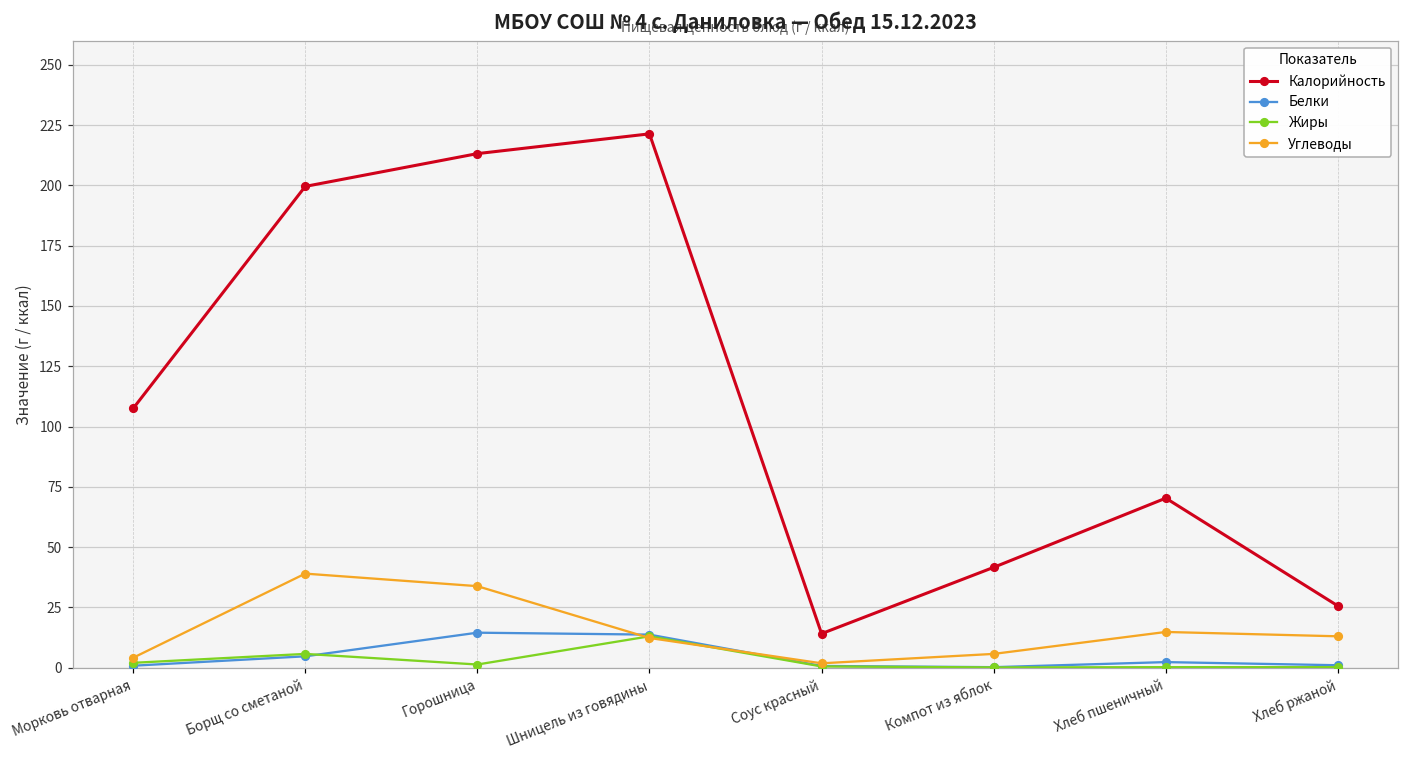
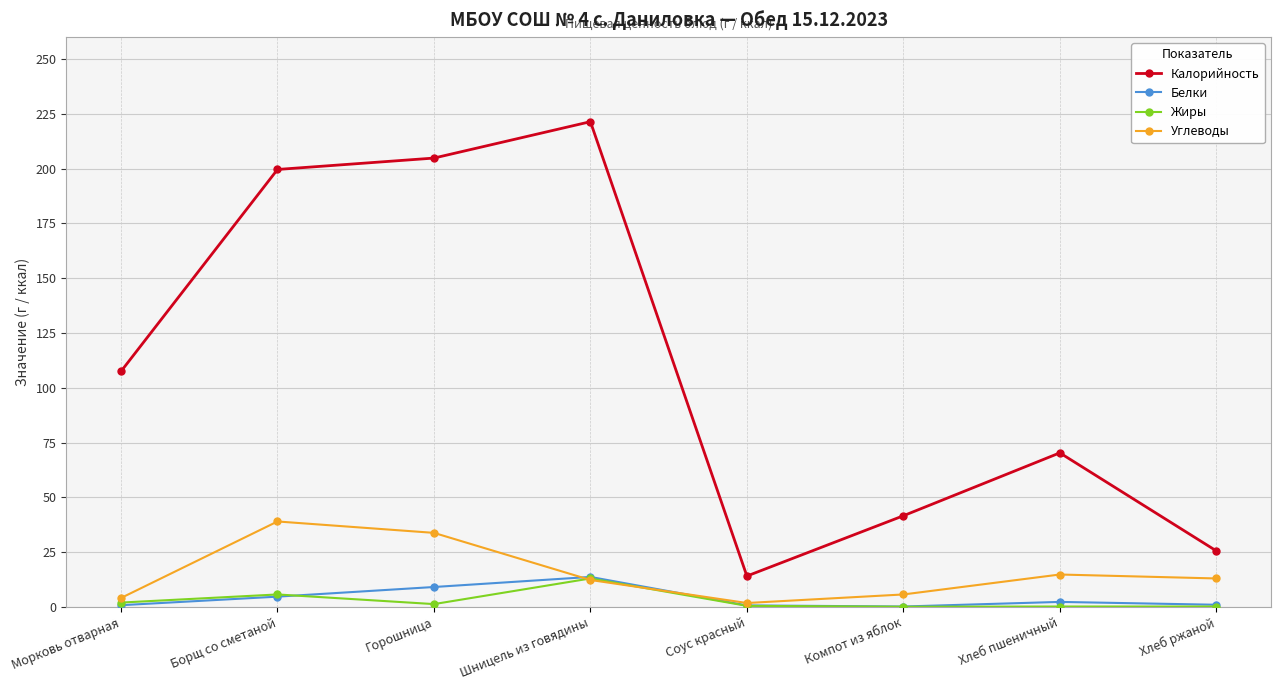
Калорийность, Горошница: 213 -> 205
Белки, Горошница: 15 -> 9
